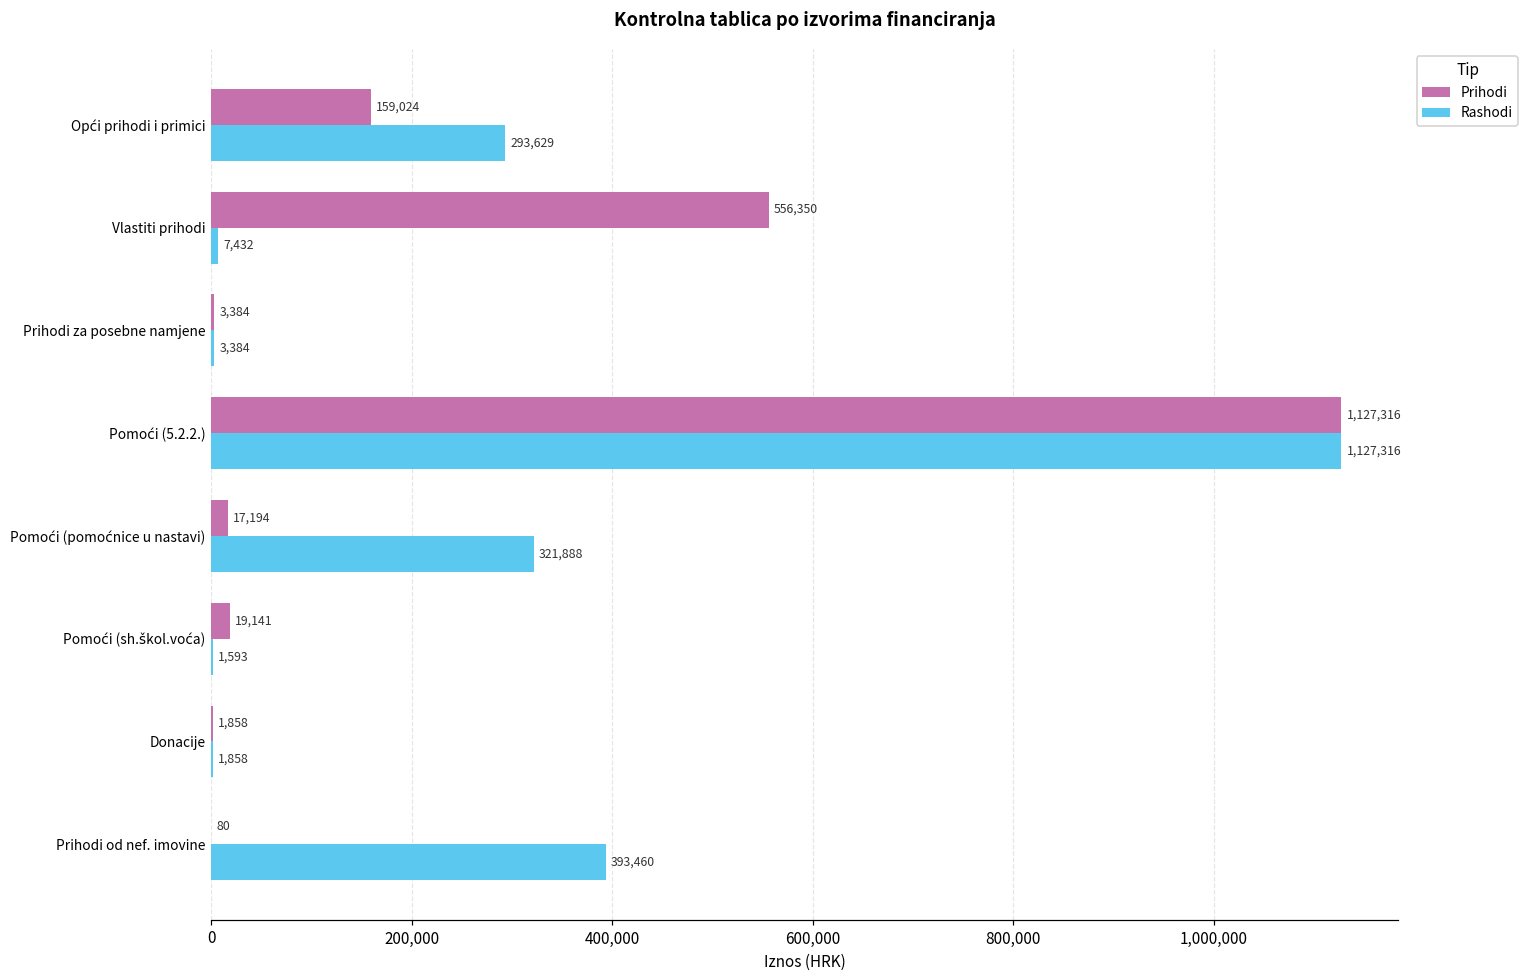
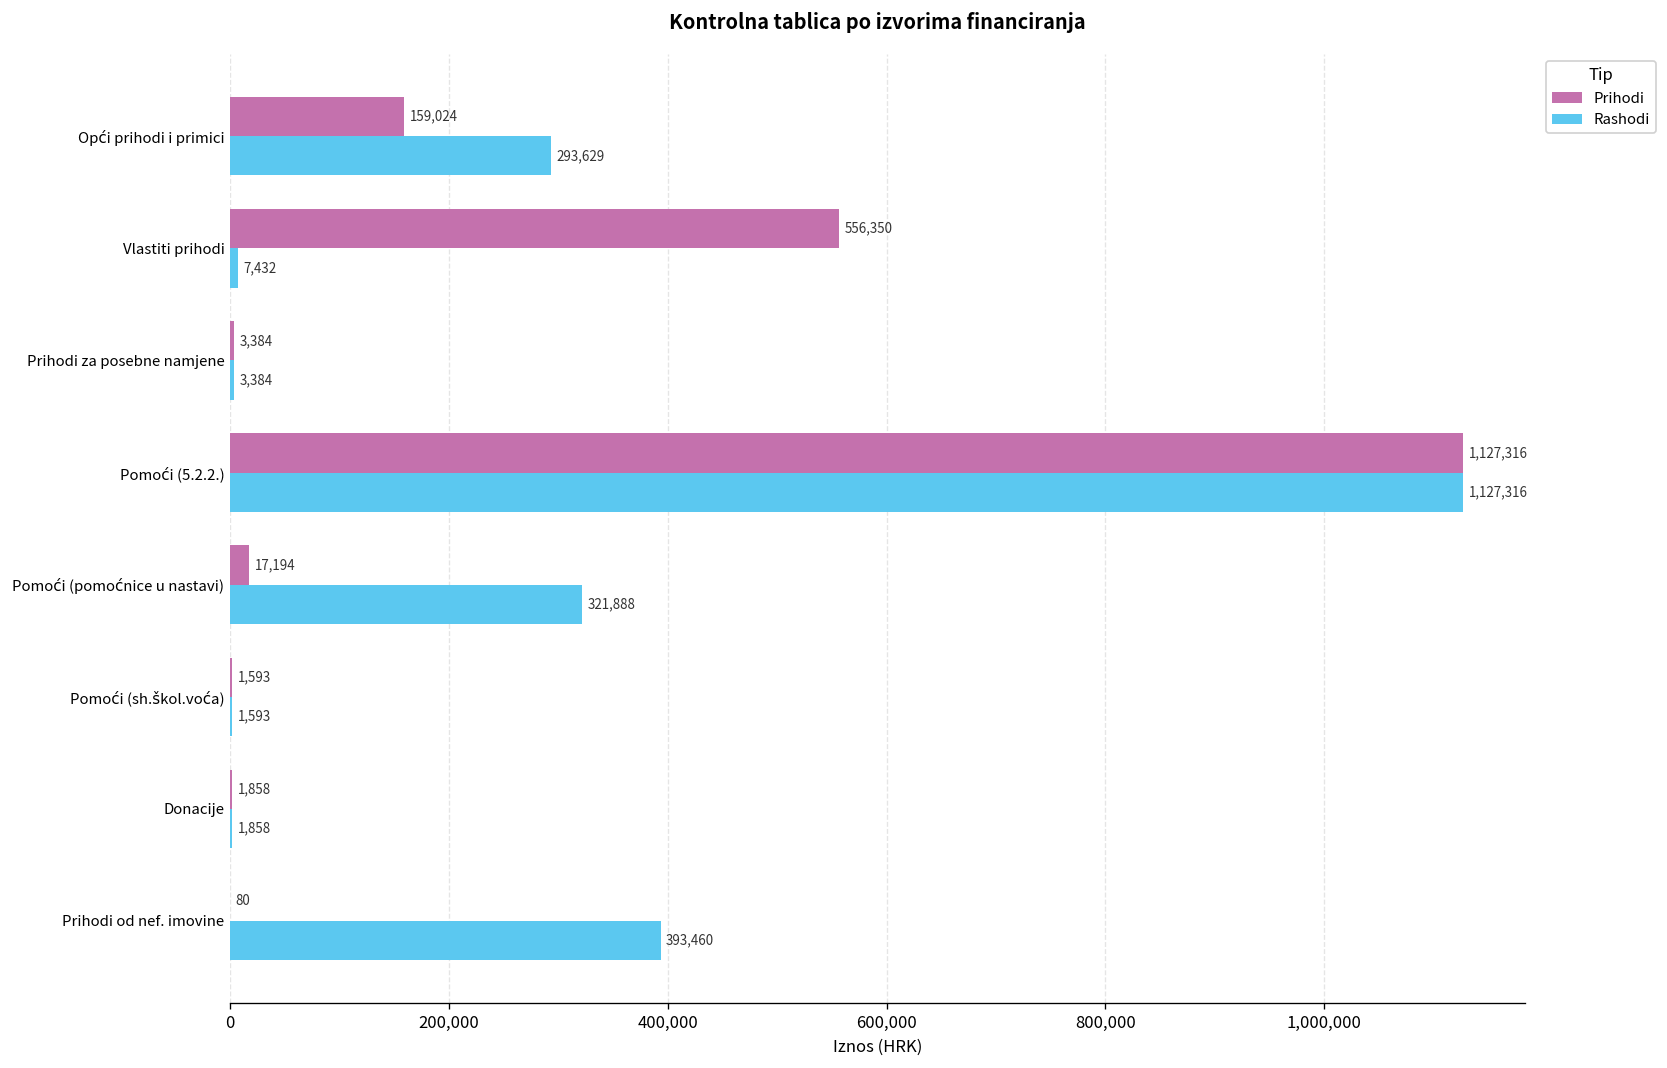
Prihodi, Pomoći (sh.škol.voća): 19,141 -> 1,593
